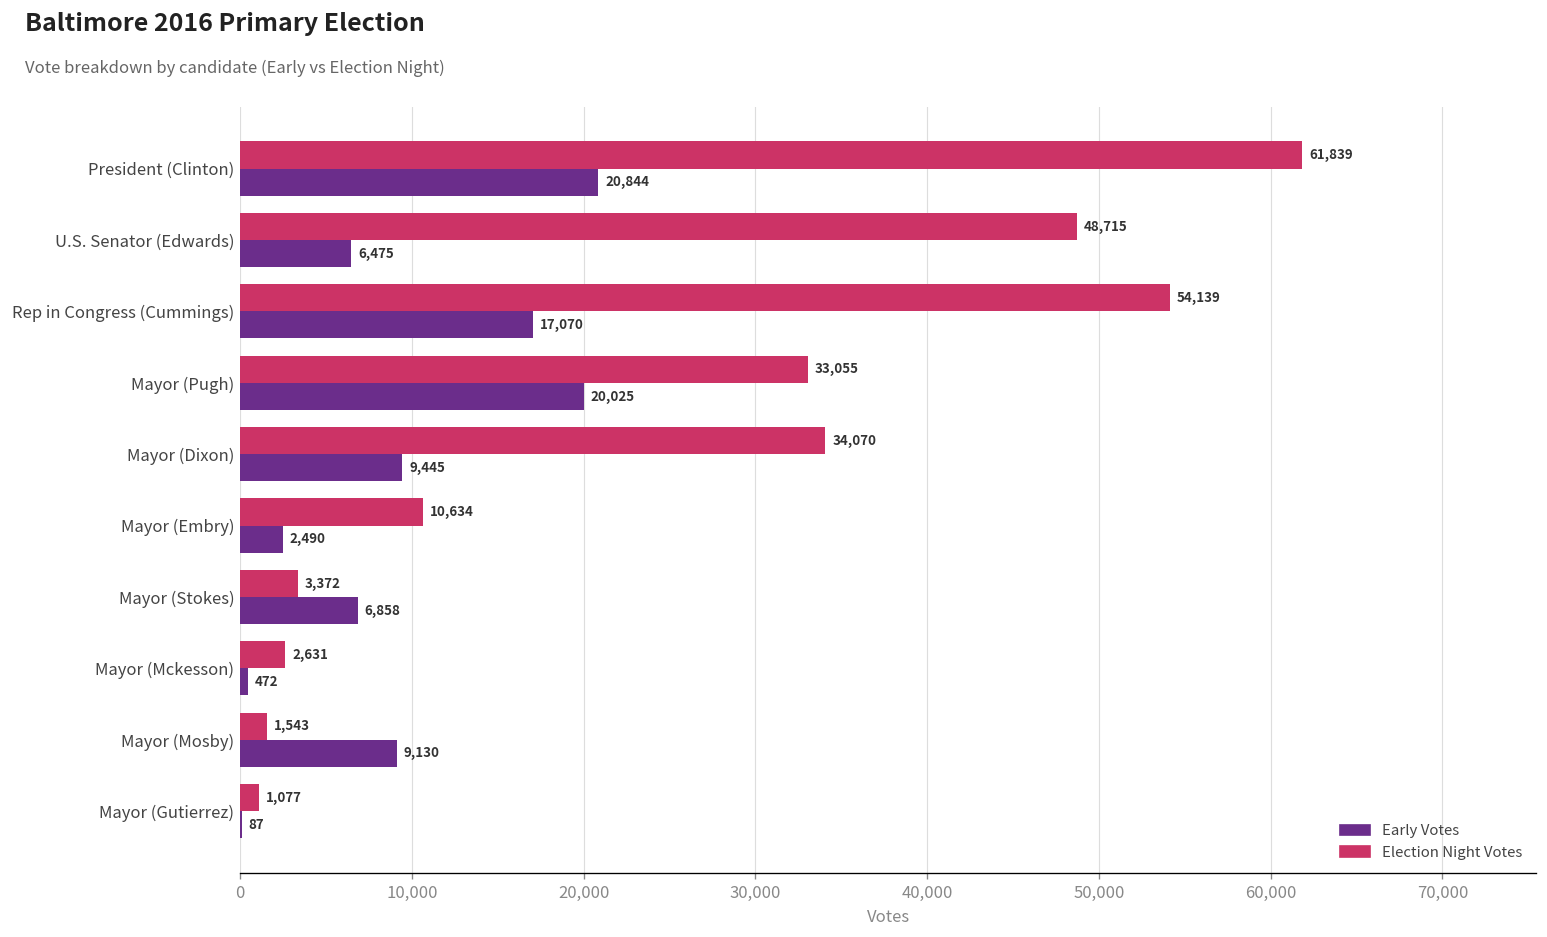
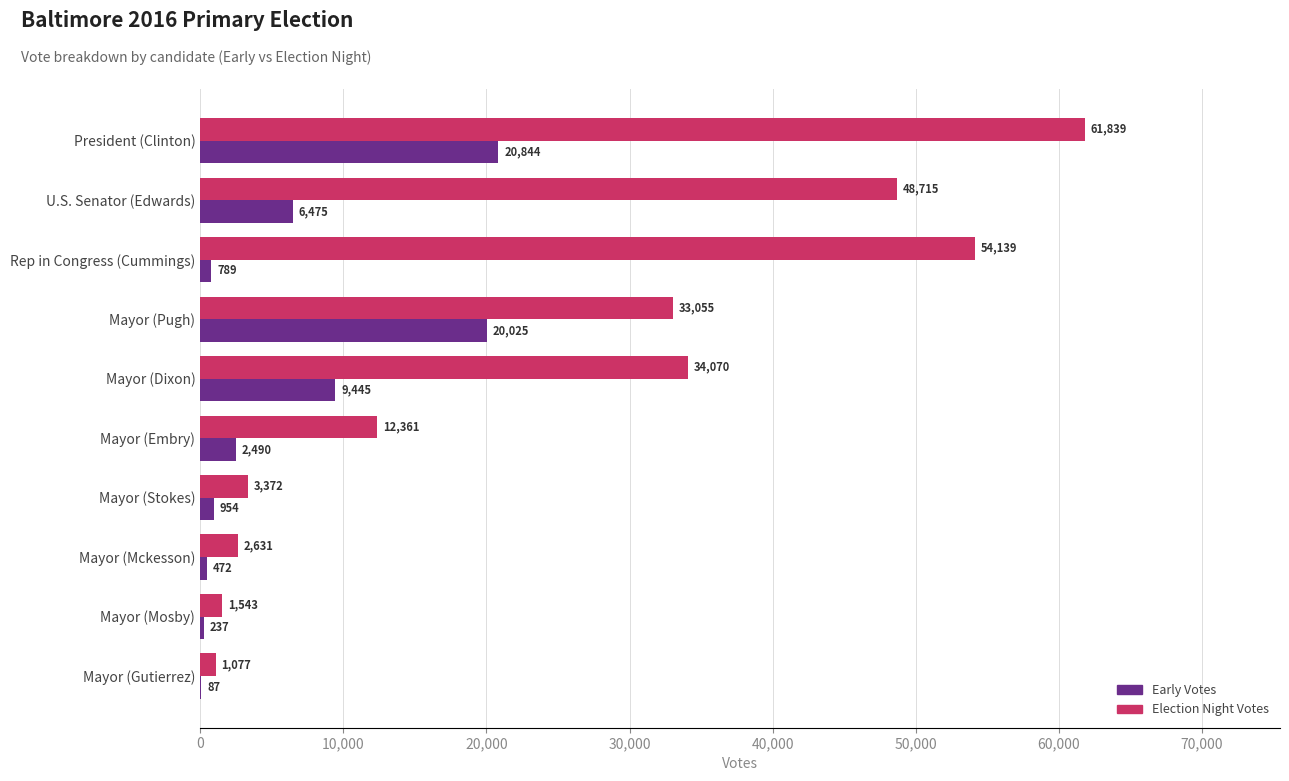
Early Votes, Rep in Congress (Cummings): 17,070 -> 789
Election Night Votes, Mayor (Embry): 10,634 -> 12,361
Early Votes, Mayor (Stokes): 6,858 -> 954
Early Votes, Mayor (Mosby): 9,130 -> 237
